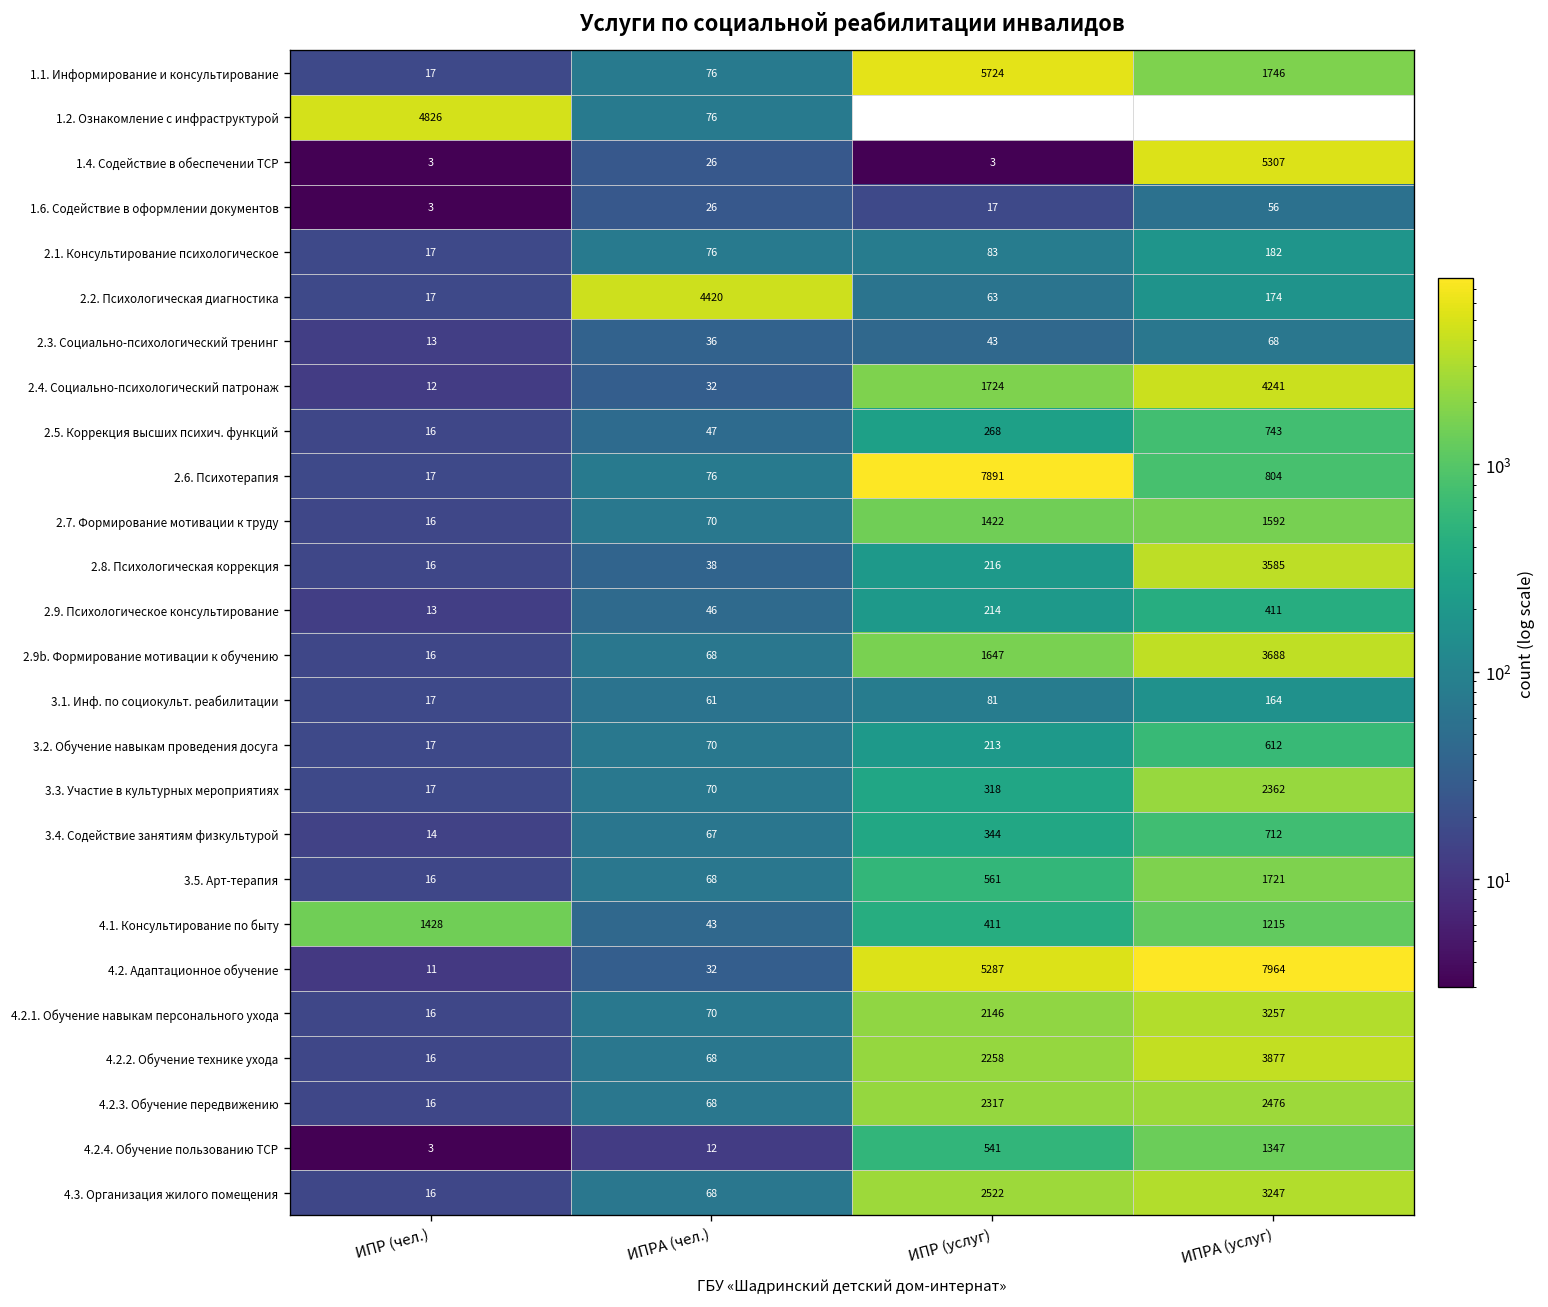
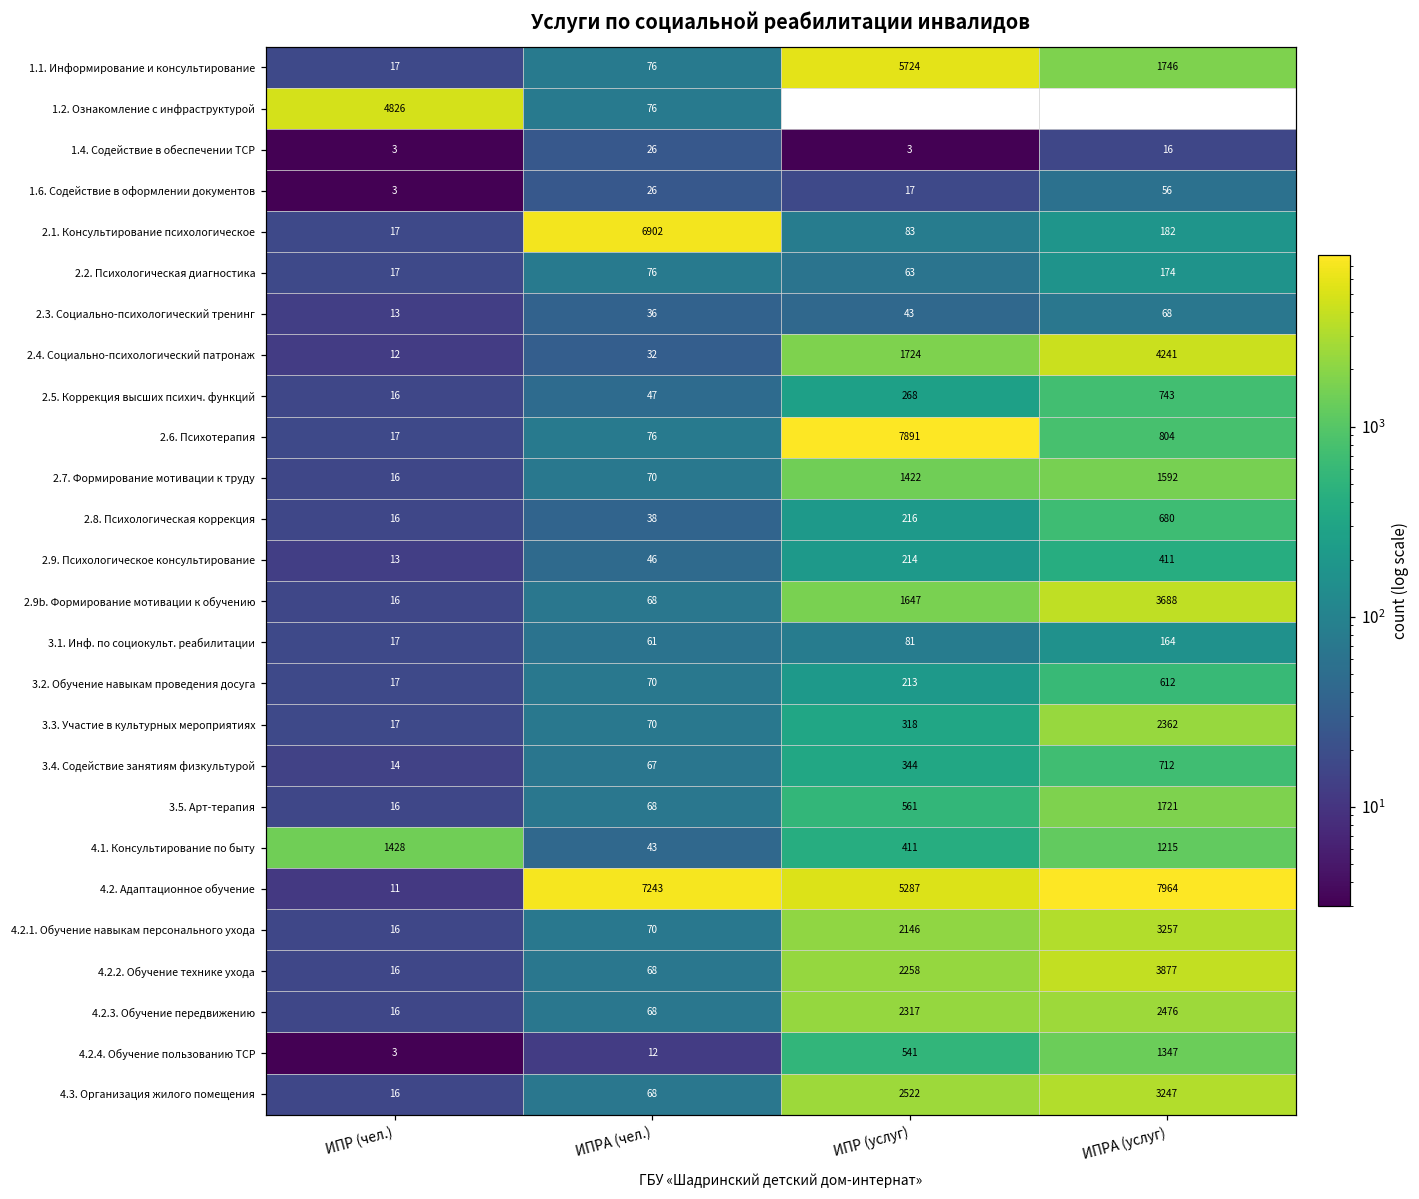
1.4. Содействие в обеспечении ТСР, ИПРА (услуг): 5307 -> 16
2.1. Консультирование психологическое, ИПРА (чел.): 76 -> 6902
2.2. Психологическая диагностика, ИПРА (чел.): 4420 -> 76
2.8. Психологическая коррекция, ИПРА (услуг): 3585 -> 680
4.2. Адаптационное обучение, ИПРА (чел.): 32 -> 7243
